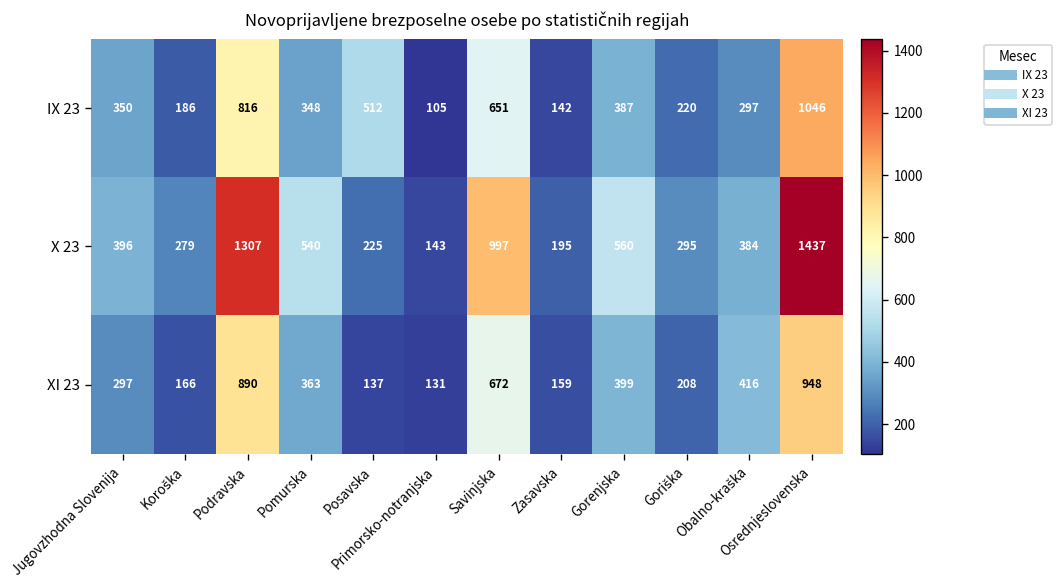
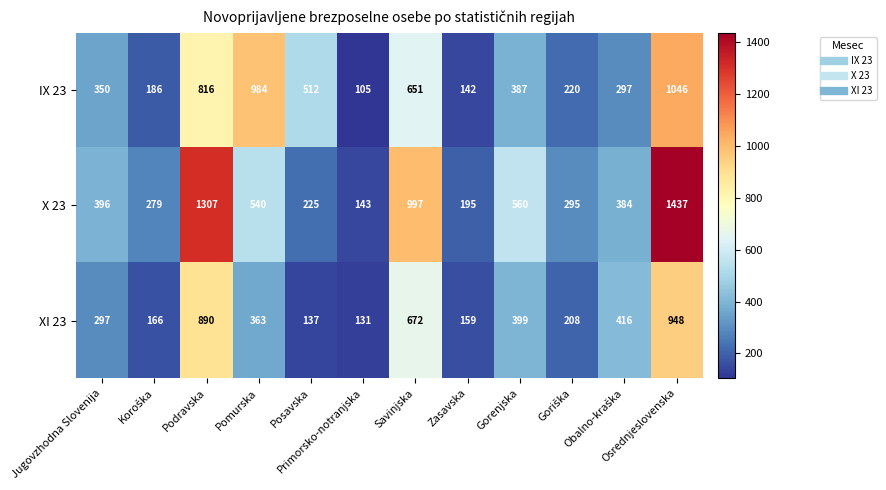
IX 23, Pomurska: 348 -> 984
